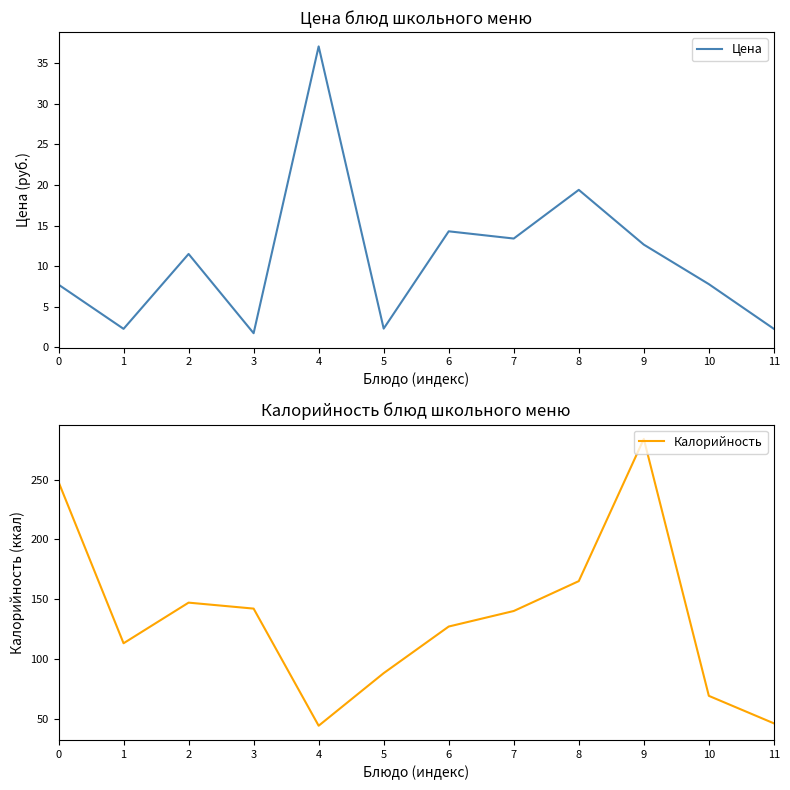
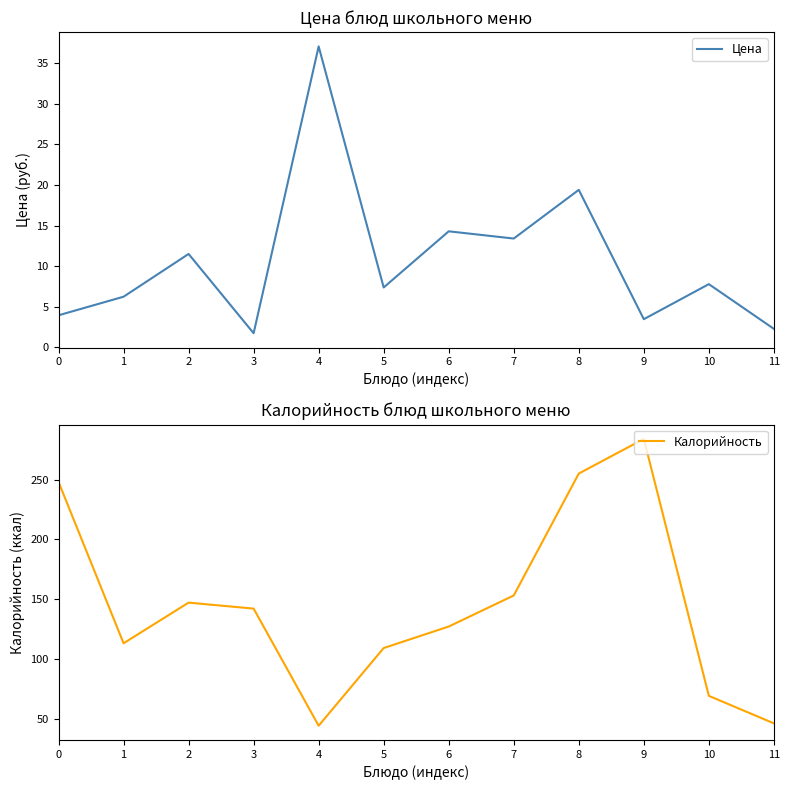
Цена блюд школьного меню, 0: 8 -> 4
Цена блюд школьного меню, 1: 2 -> 6
Цена блюд школьного меню, 5: 2 -> 7
Цена блюд школьного меню, 9: 13 -> 3
Калорийность блюд школьного меню, 5: 88 -> 109
Калорийность блюд школьного меню, 7: 140 -> 153
Калорийность блюд школьного меню, 8: 165 -> 255
